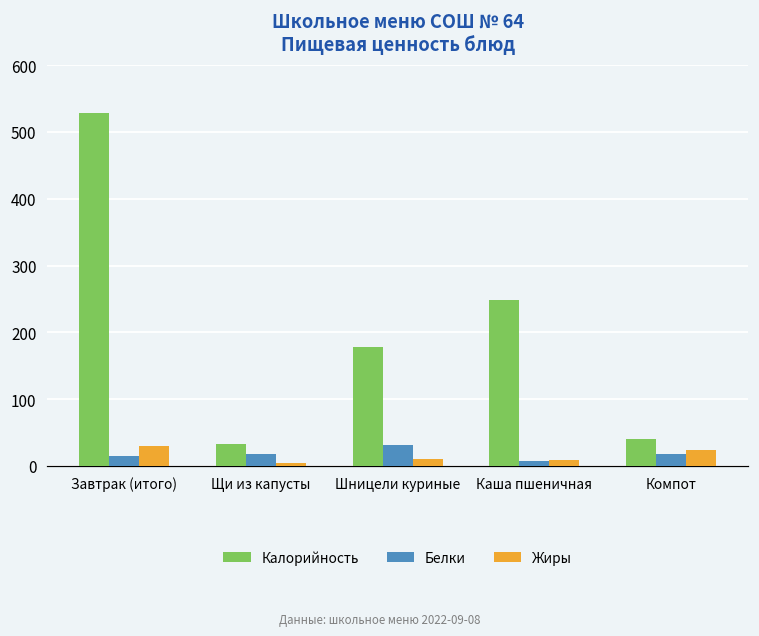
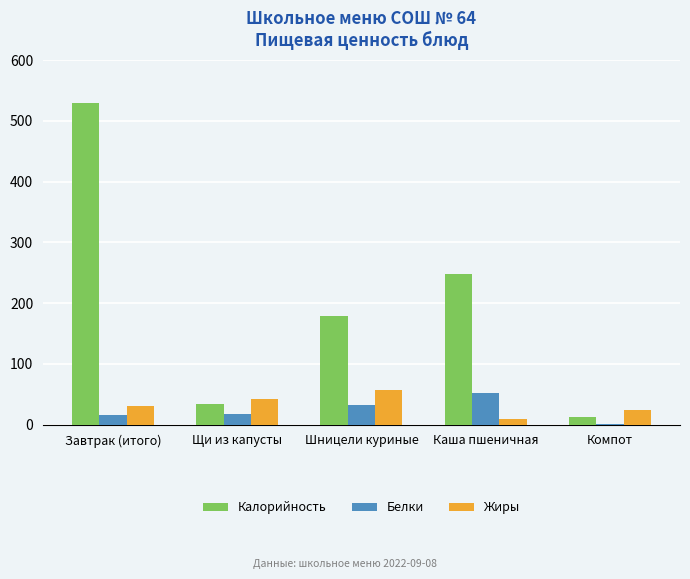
Жиры, Щи из капусты: 0 -> 40
Жиры, Шницели куриные: 10 -> 60
Белки, Каша пшеничная: 10 -> 50
Калорийность, Компот: 40 -> 10
Белки, Компот: 20 -> 0
